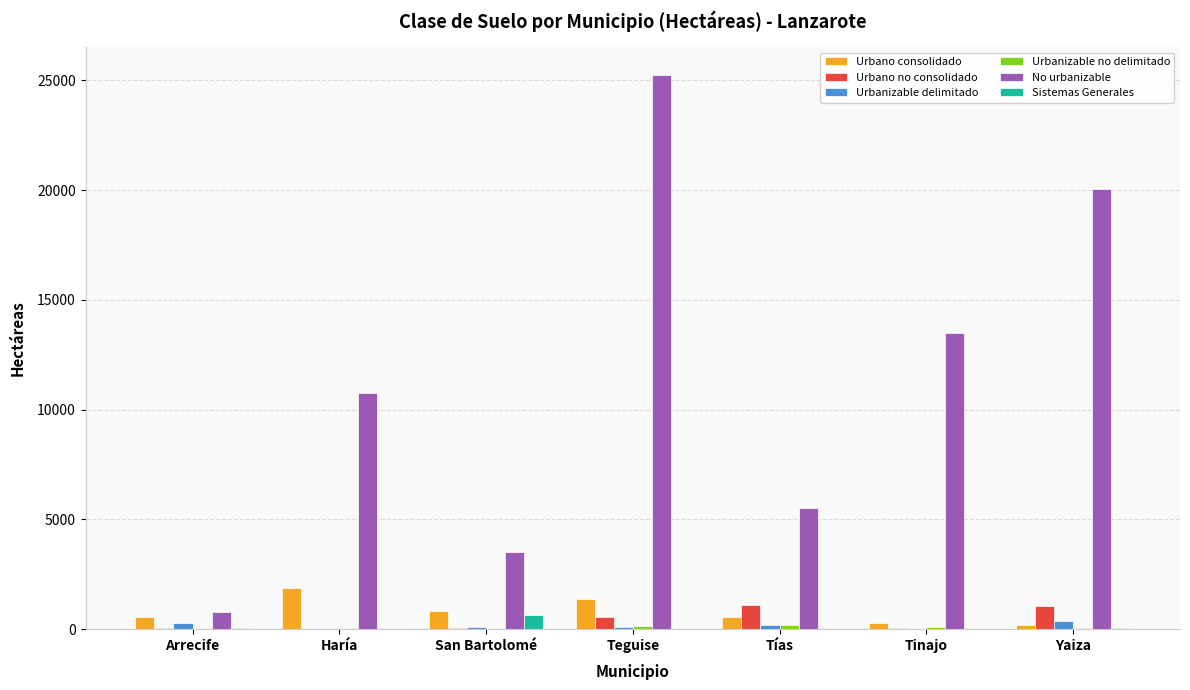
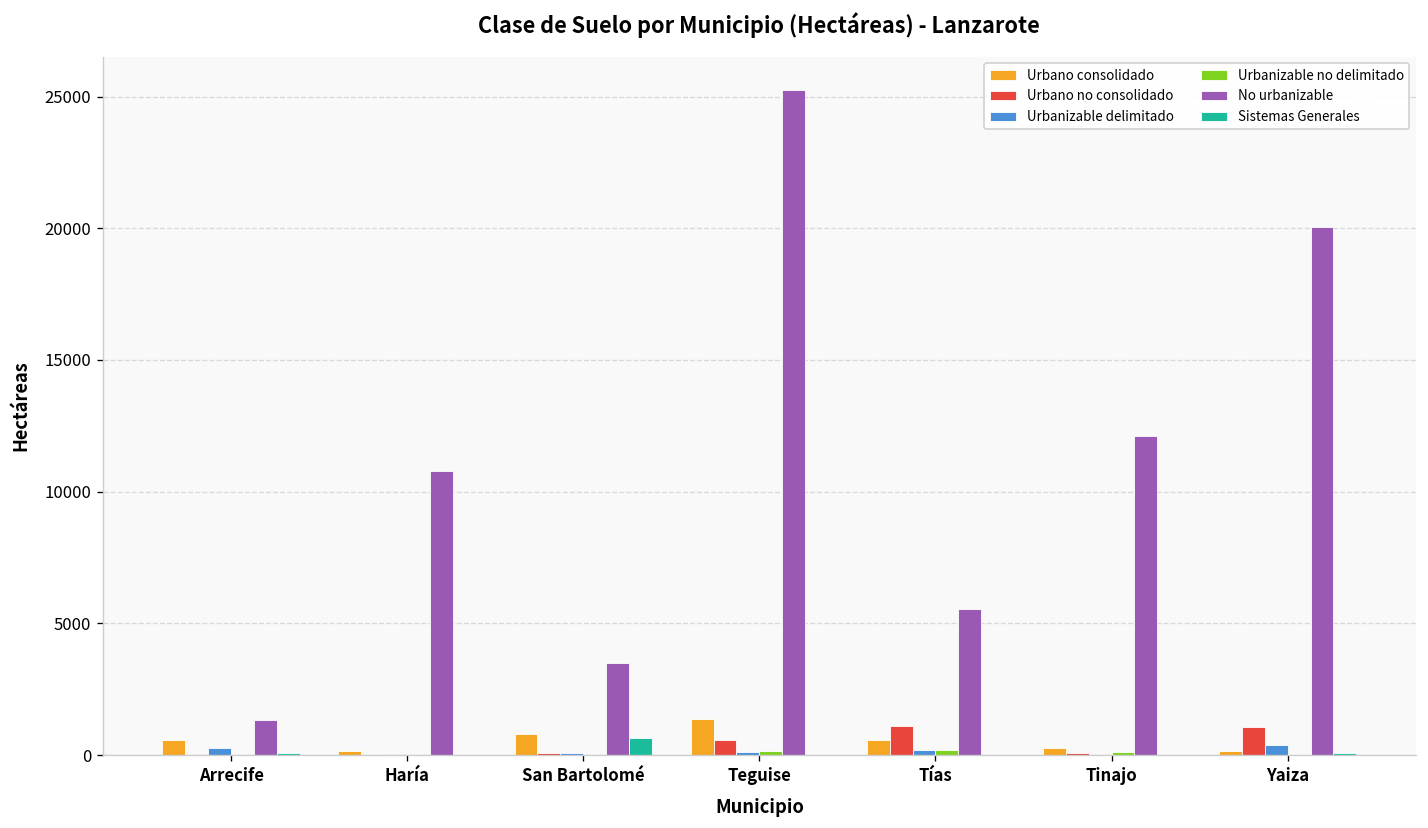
No urbanizable, Arrecife: 800 -> 1300
Urbano consolidado, Haría: 1900 -> 100
No urbanizable, Tinajo: 13500 -> 12100
